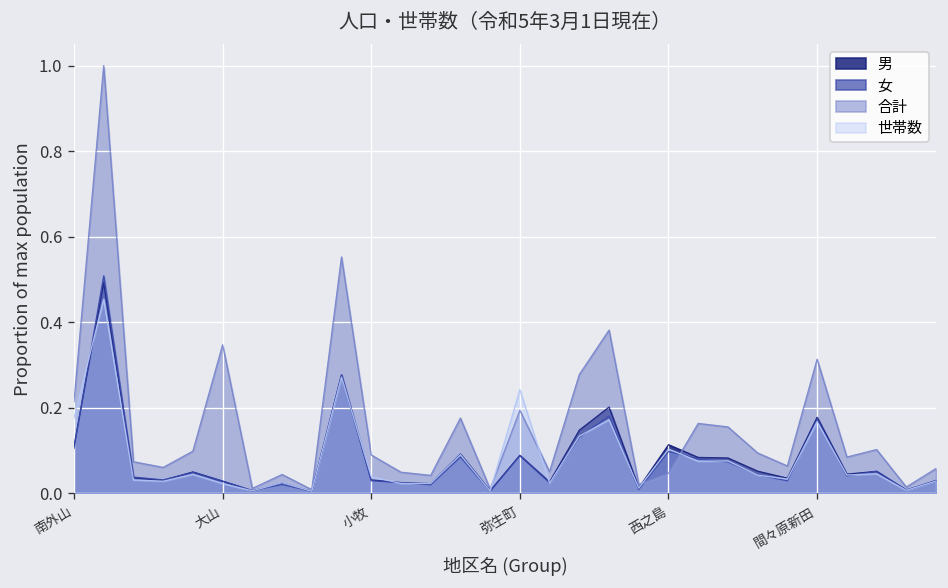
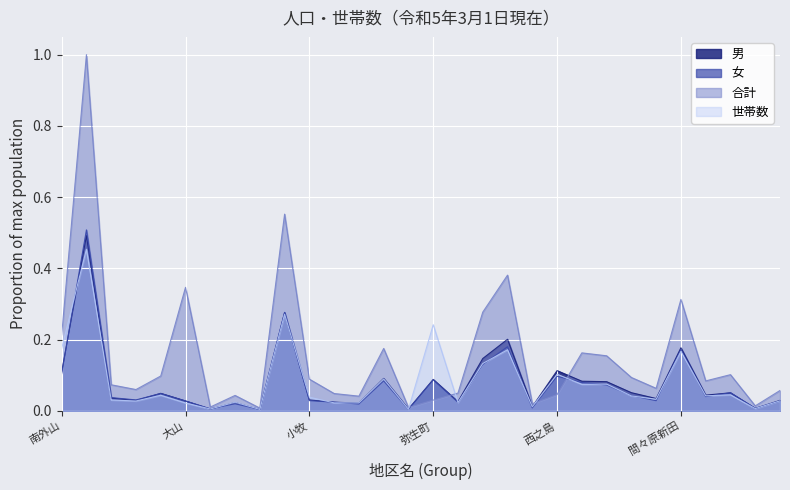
合計, 弥生町: 0.19 -> 0.03
